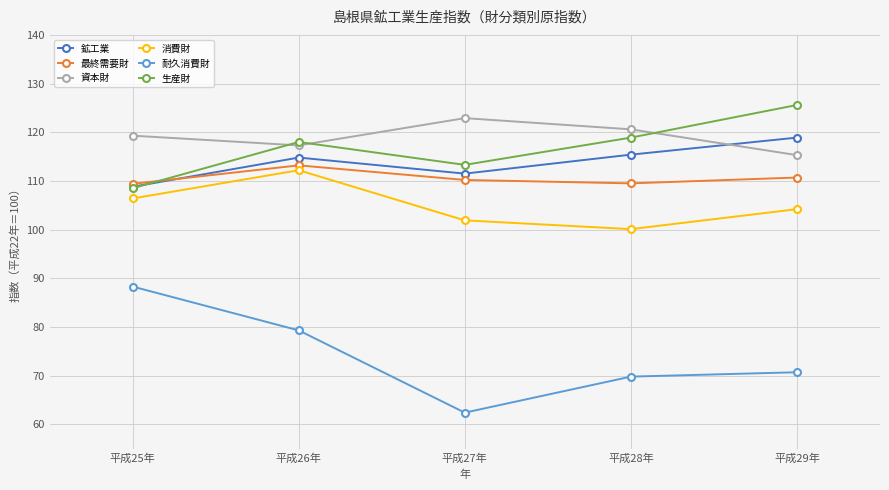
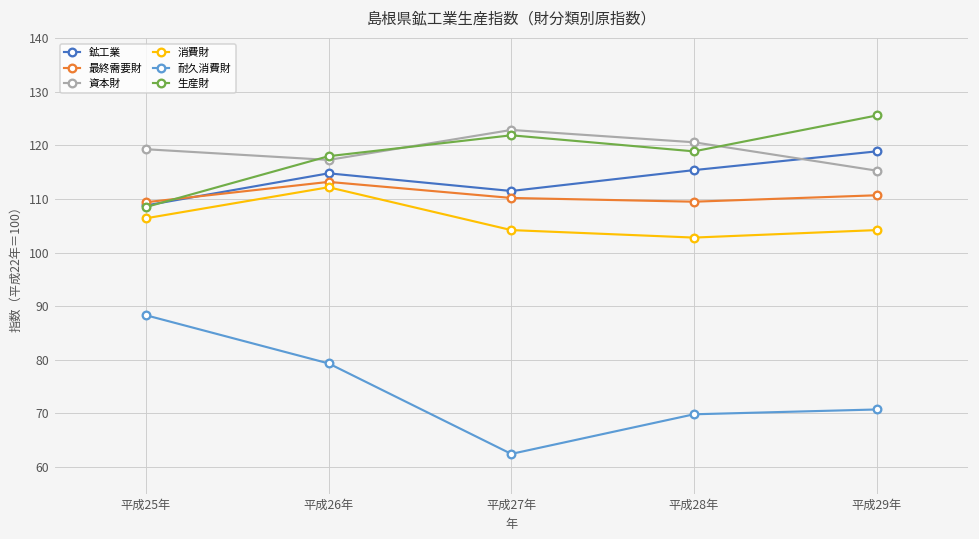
消費財, 平成27年: 102 -> 104
生産財, 平成27年: 113 -> 122
消費財, 平成28年: 100 -> 103
